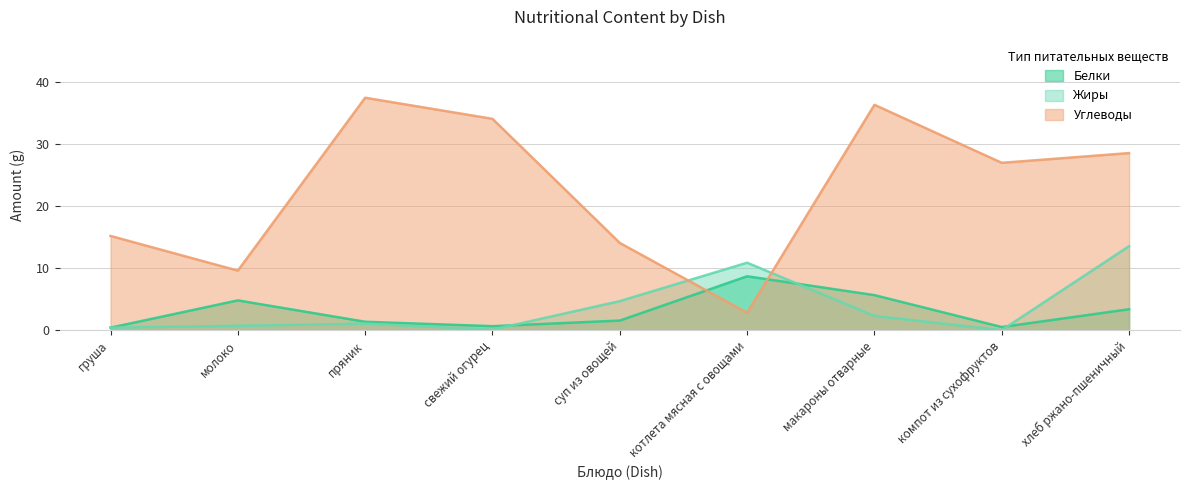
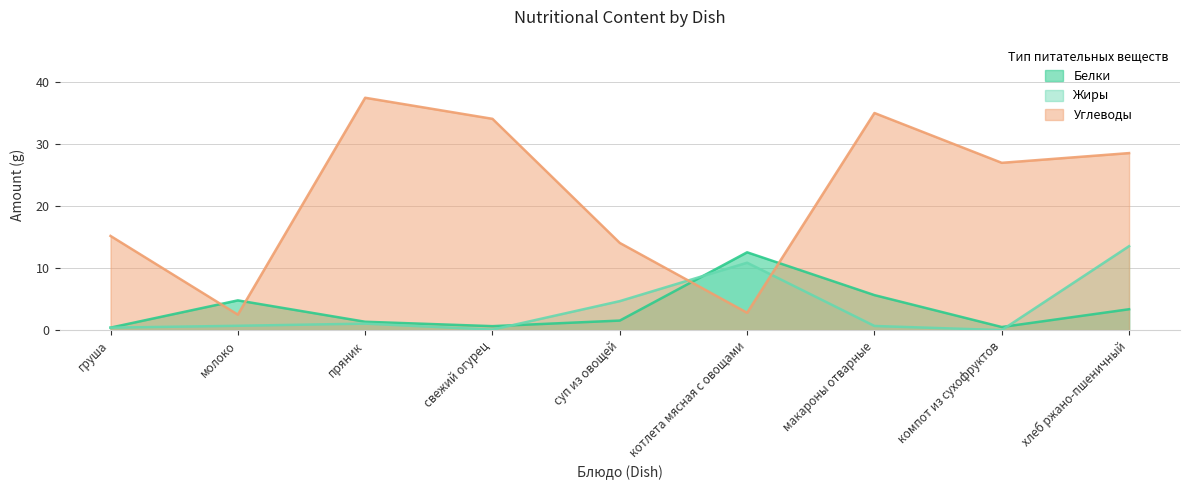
Углеводы, молоко: 10 -> 3
Белки, котлета мясная с овощами: 9 -> 13
Жиры, макароны отварные: 2 -> 1
Углеводы, макароны отварные: 36 -> 35
